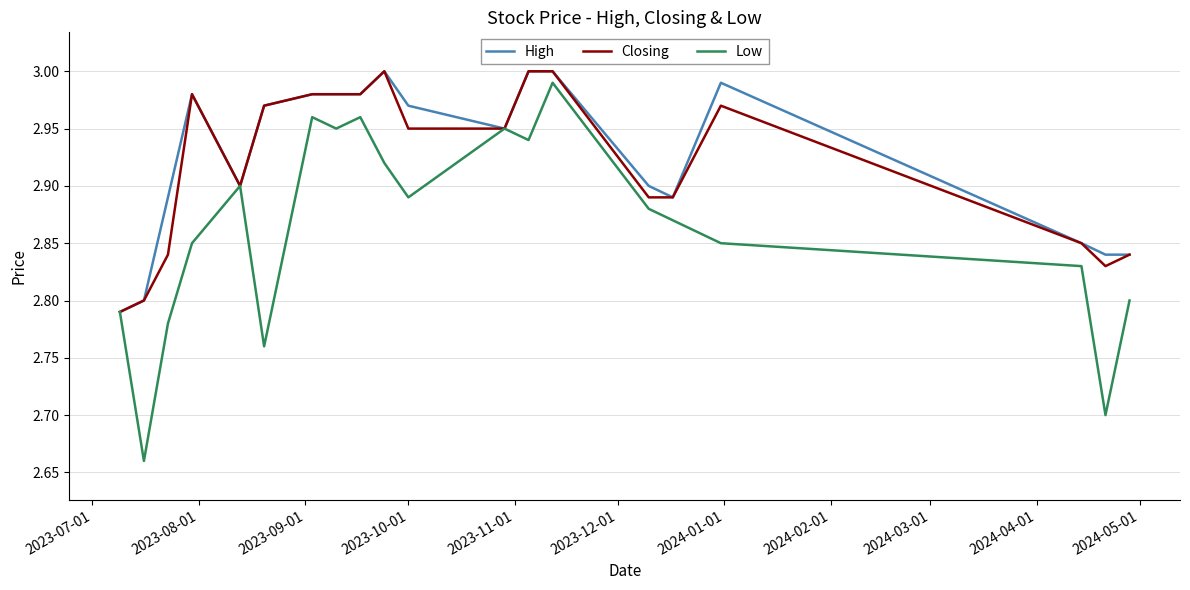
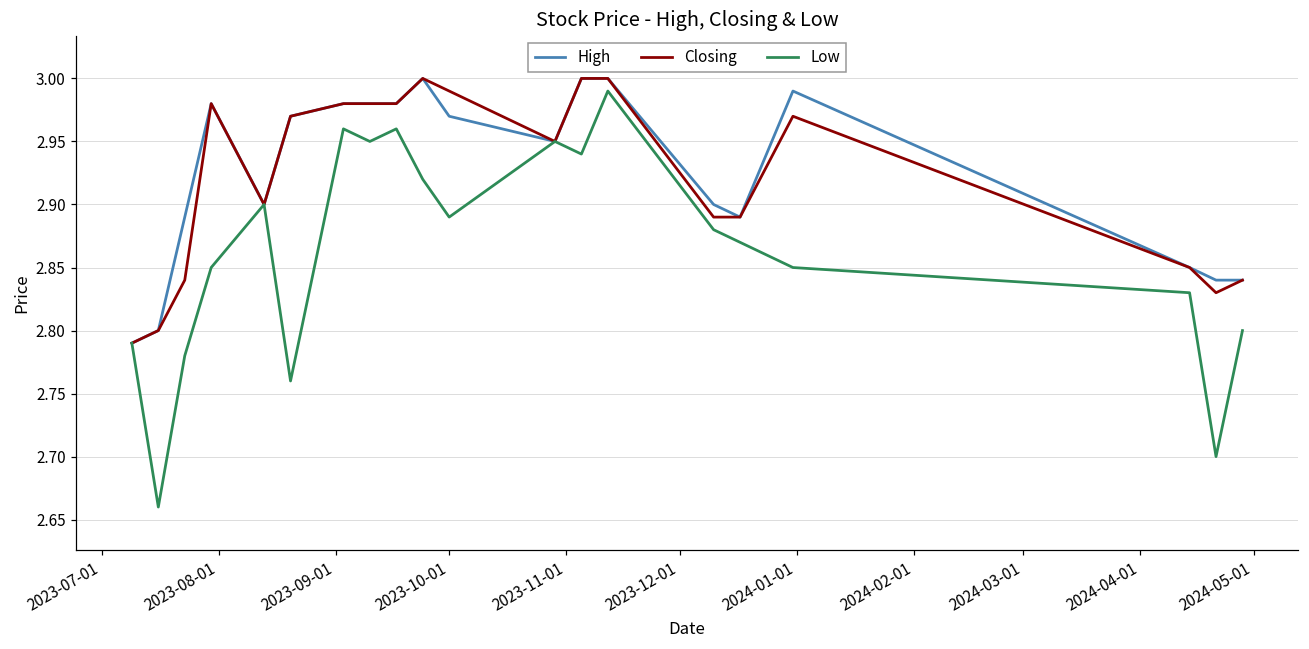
Closing, 2023-10-01: 2.95 -> 2.99
